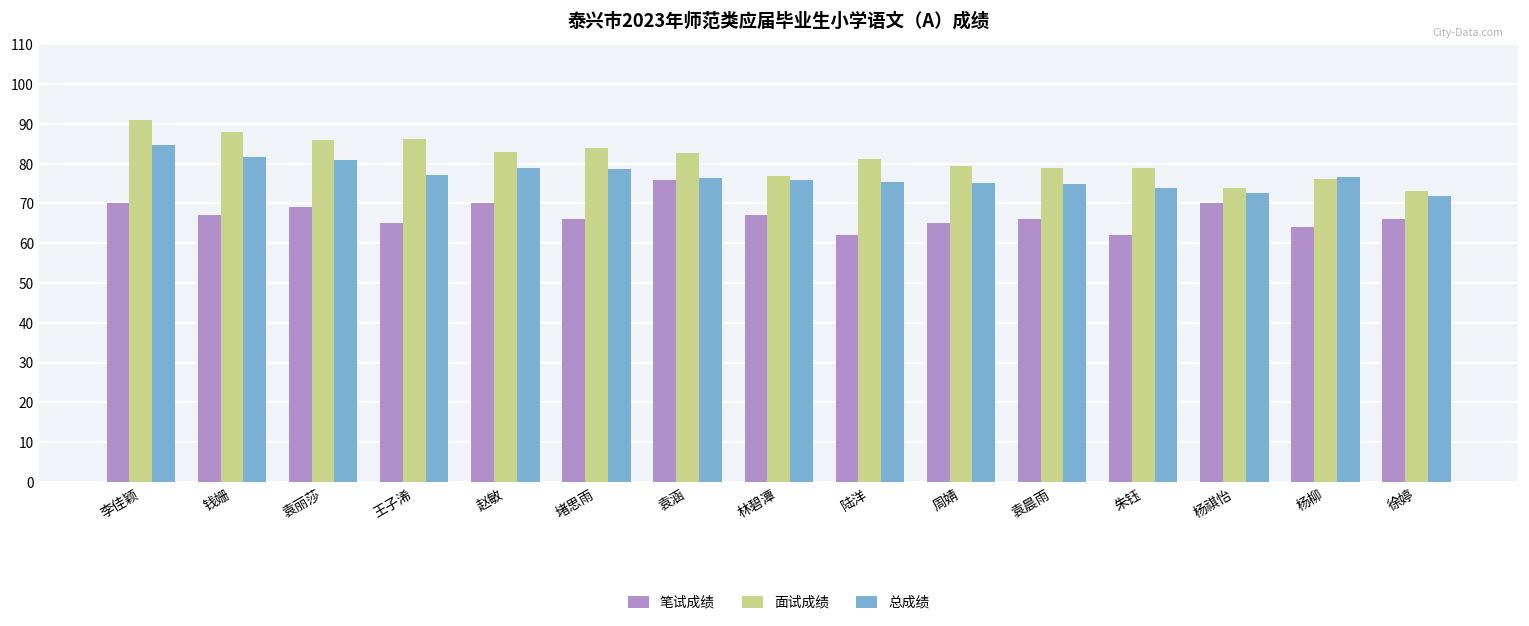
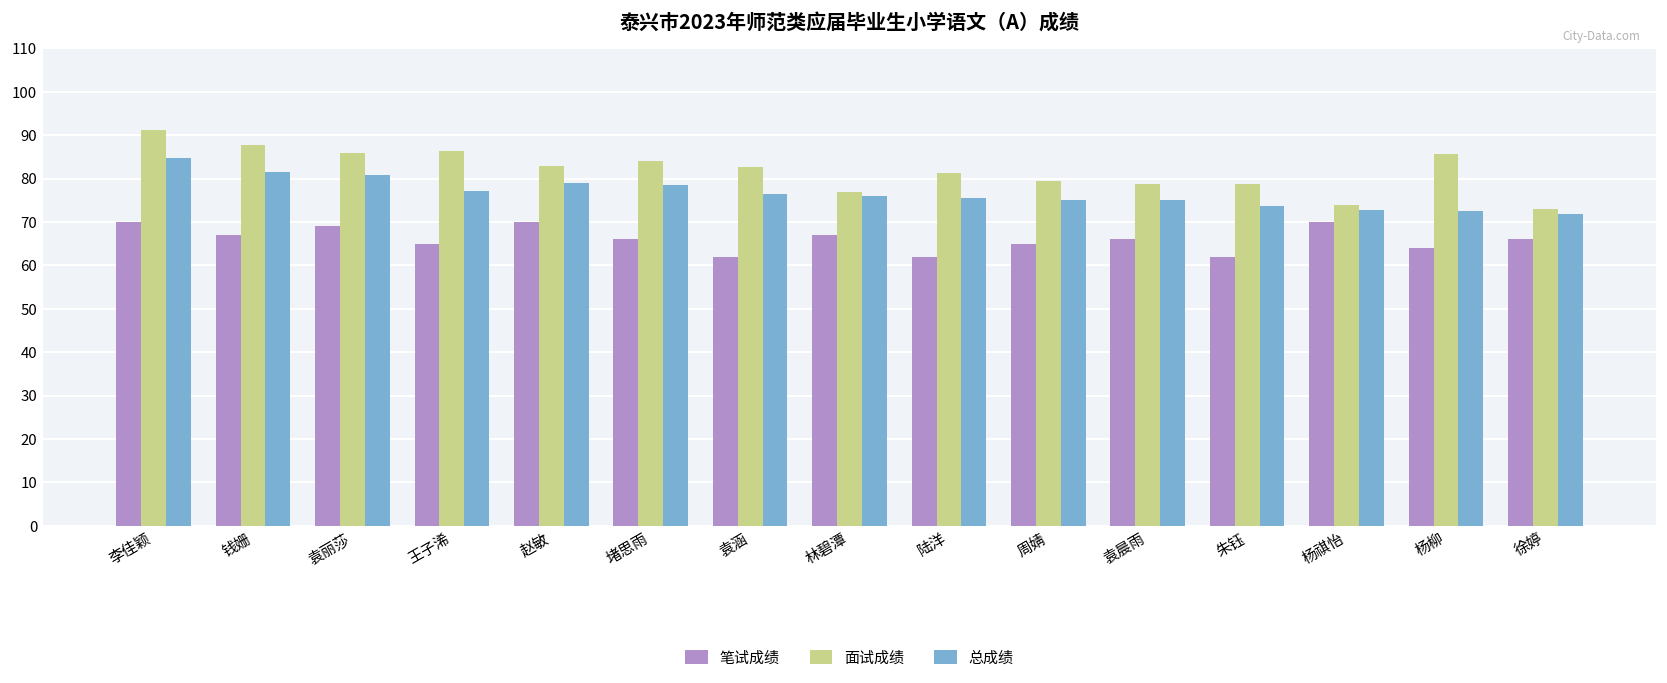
笔试成绩, 袁涵: 76 -> 62
面试成绩, 杨柳: 76 -> 86
总成绩, 杨柳: 77 -> 72
